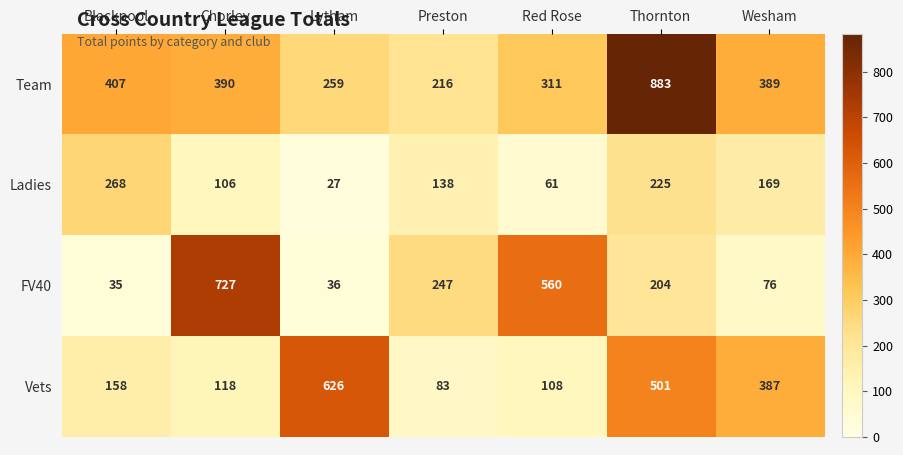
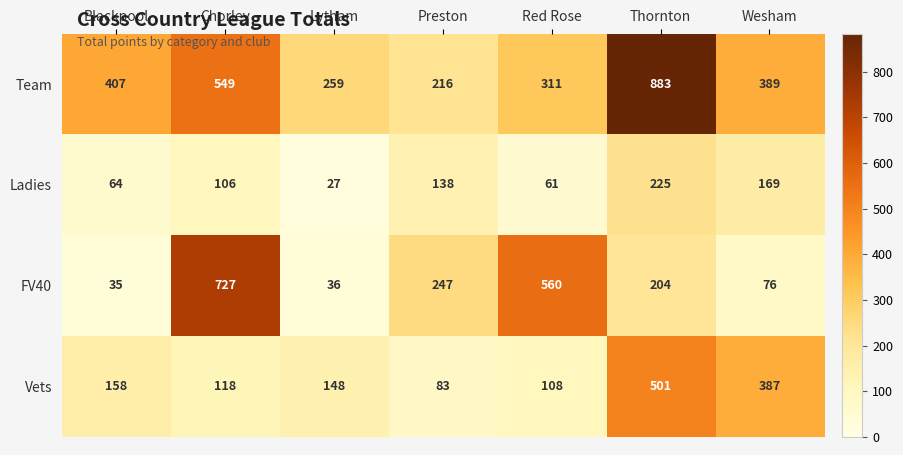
Team, Chorley: 390 -> 549
Ladies, Blackpool: 268 -> 64
Vets, Lytham: 626 -> 148
